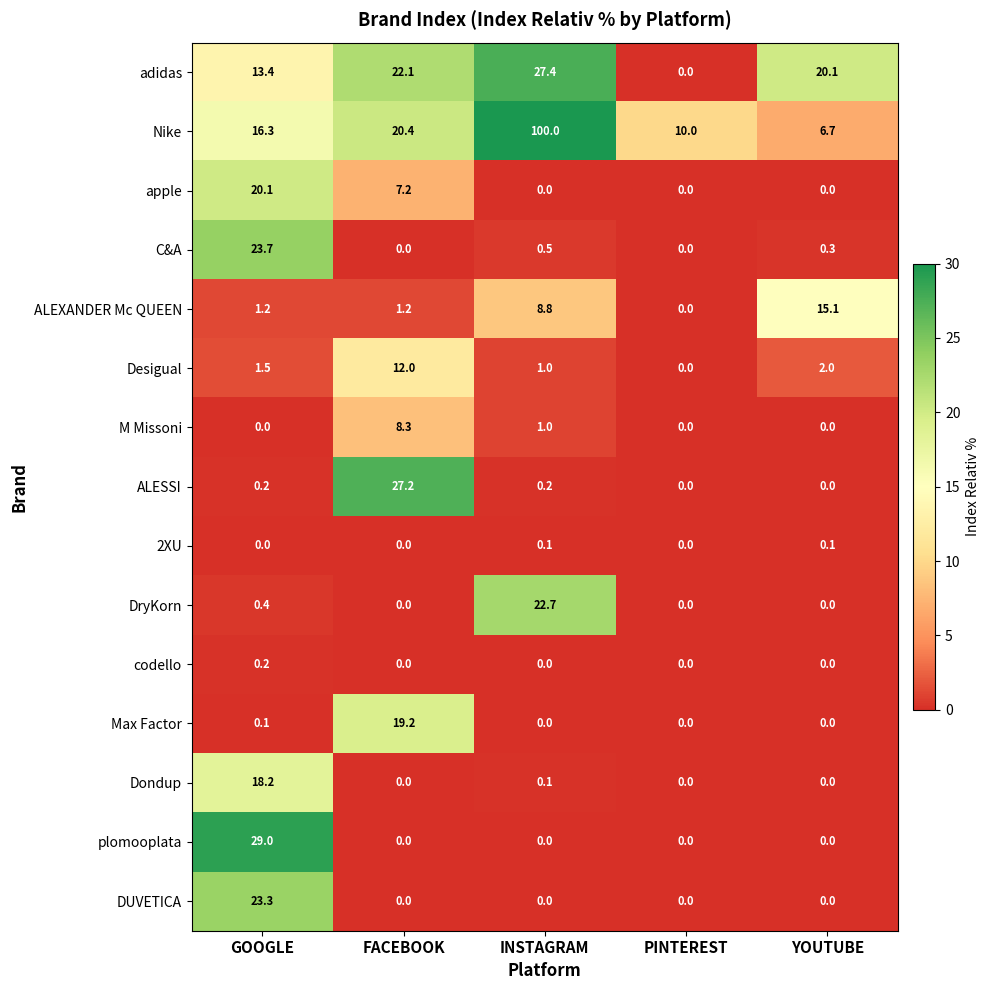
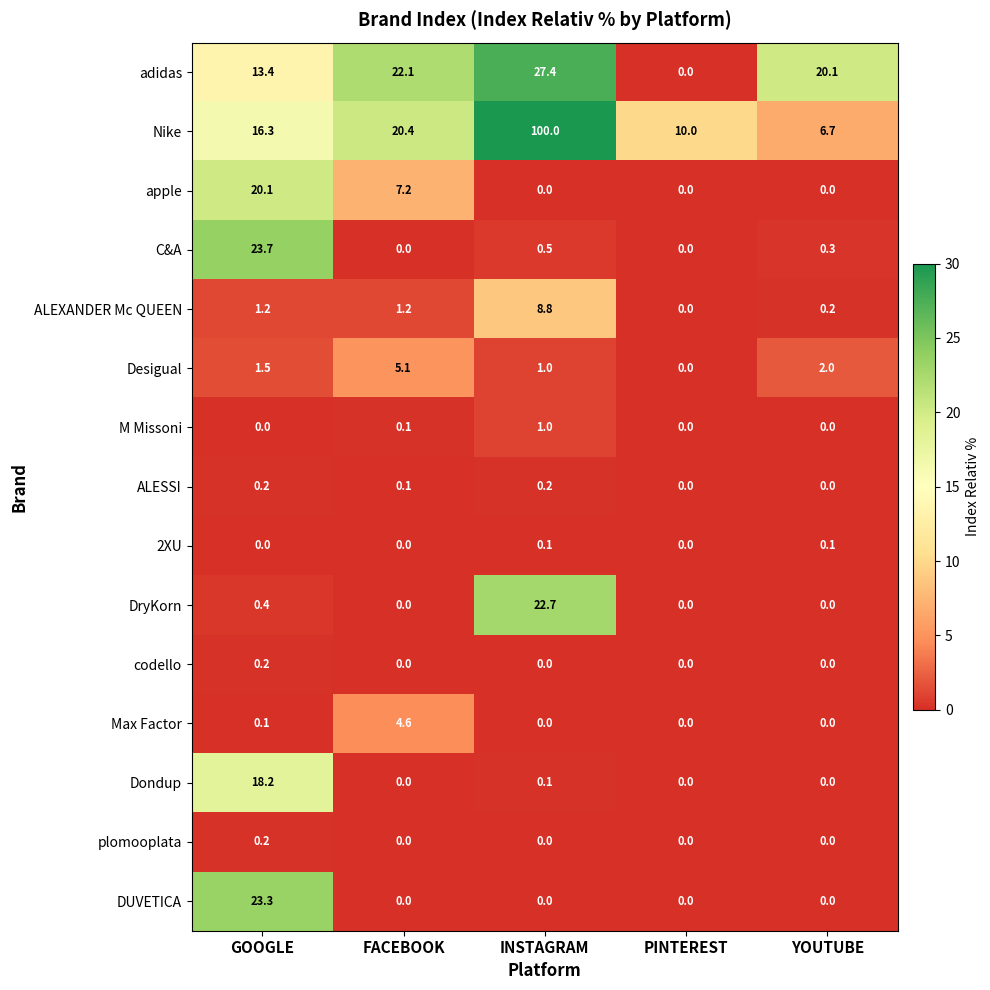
ALEXANDER Mc QUEEN, YOUTUBE: 15.1 -> 0.2
Desigual, FACEBOOK: 12.0 -> 5.1
M Missoni, FACEBOOK: 8.3 -> 0.1
ALESSI, FACEBOOK: 27.2 -> 0.1
Max Factor, FACEBOOK: 19.2 -> 4.6
plomooplata, GOOGLE: 29.0 -> 0.2
